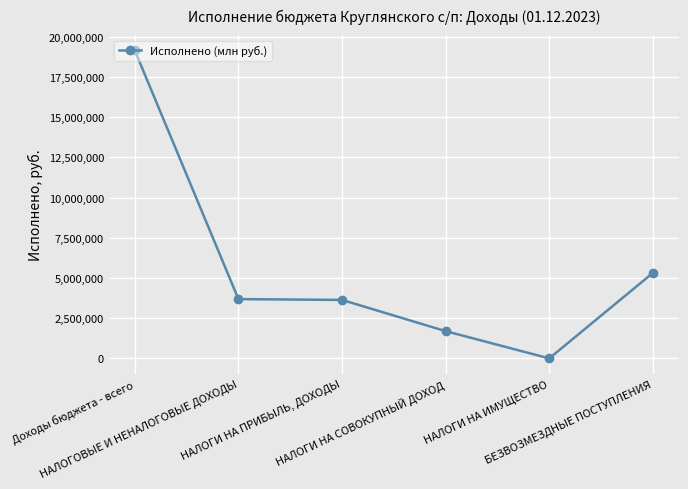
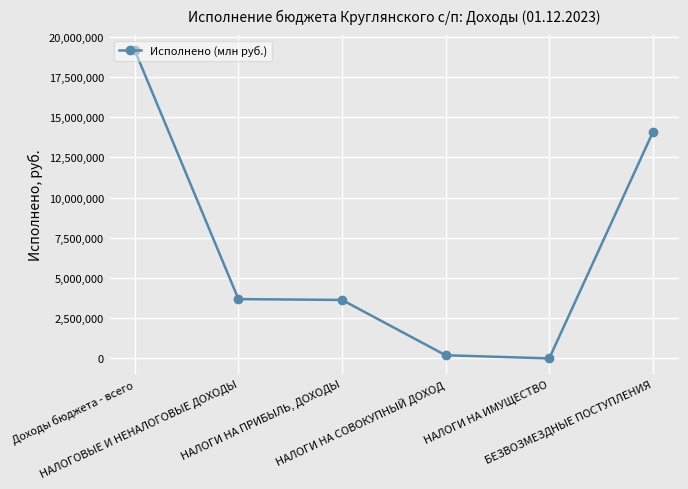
НАЛОГИ НА СОВОКУПНЫЙ ДОХОД: 1,700,000 -> 200,000
БЕЗВОЗМЕЗДНЫЕ ПОСТУПЛЕНИЯ: 5,300,000 -> 14,100,000
